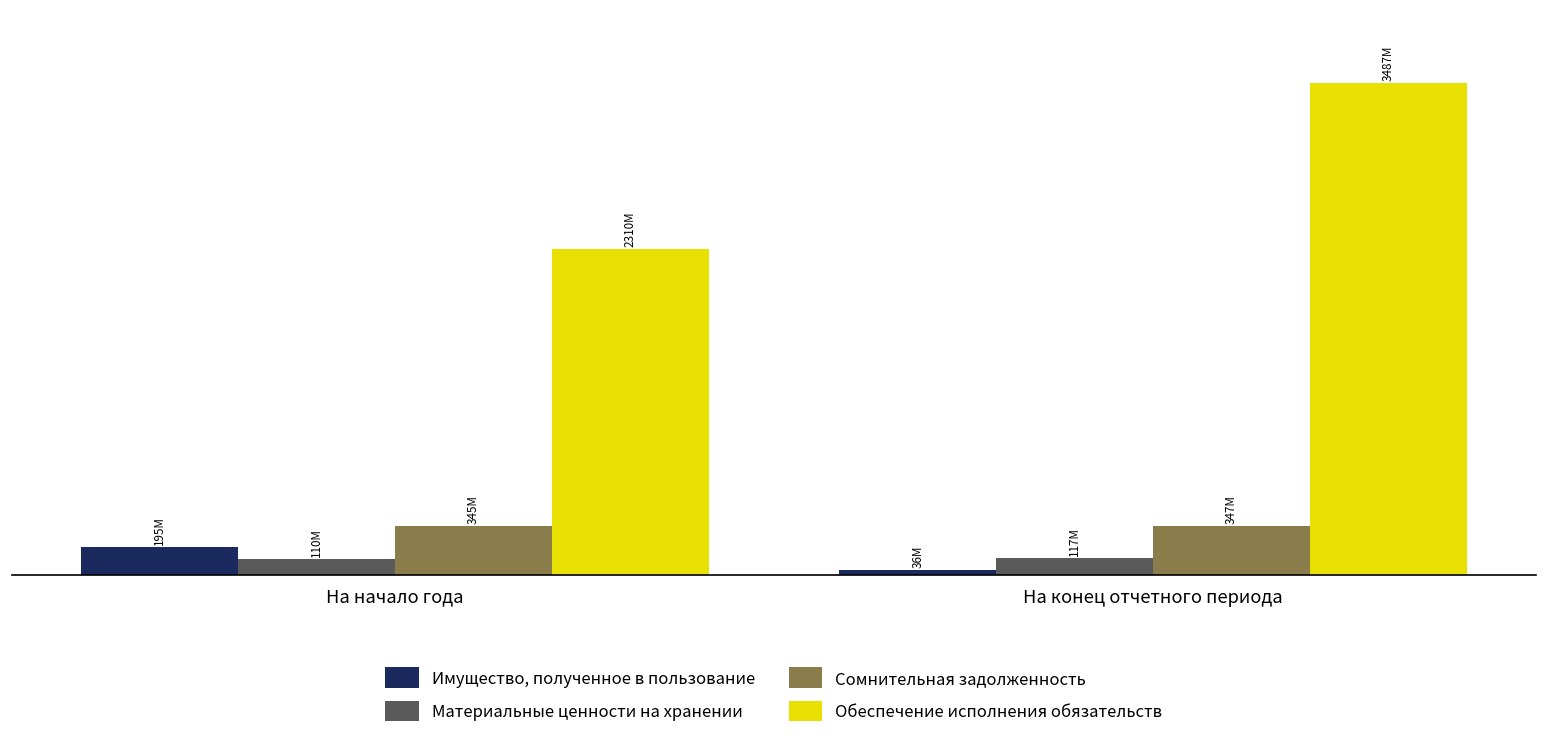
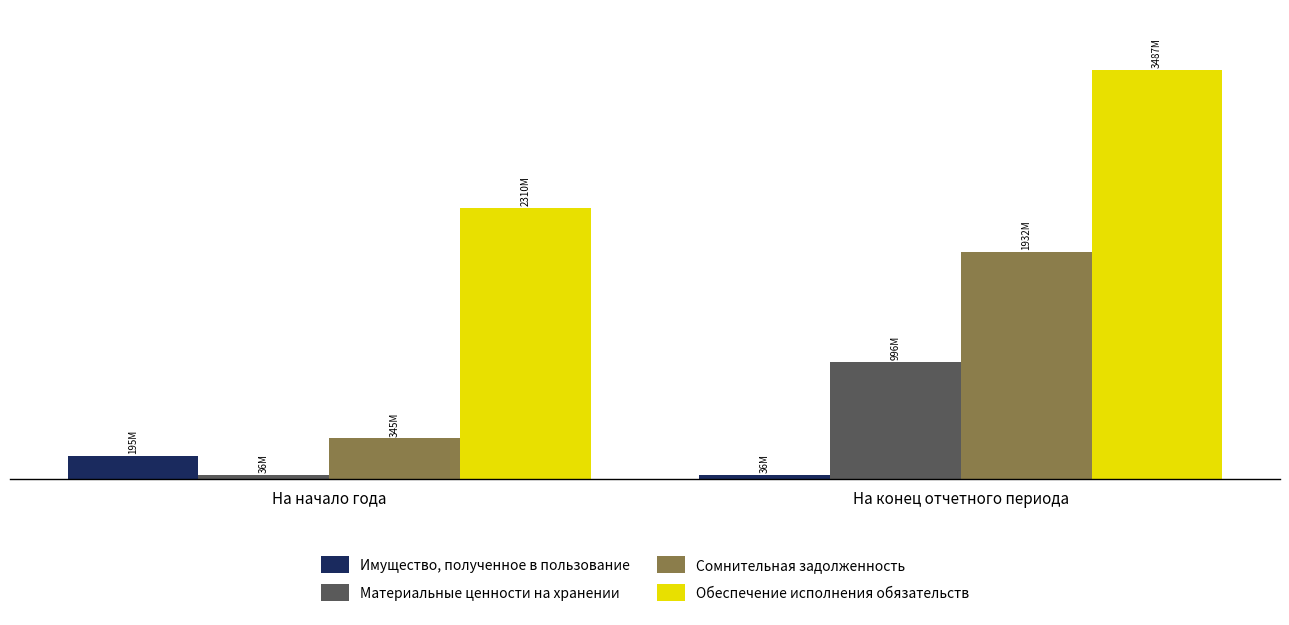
Материальные ценности на хранении, На начало года: 110M -> 36M
Материальные ценности на хранении, На конец отчетного периода: 117M -> 996M
Сомнительная задолженность, На конец отчетного периода: 347M -> 1932M
